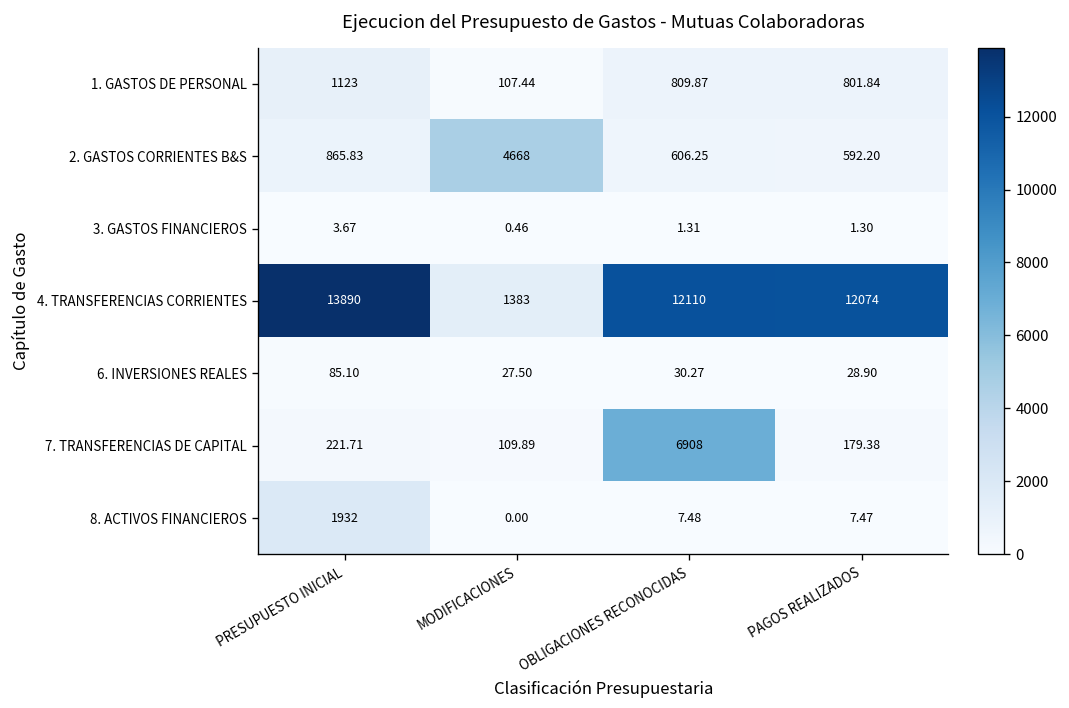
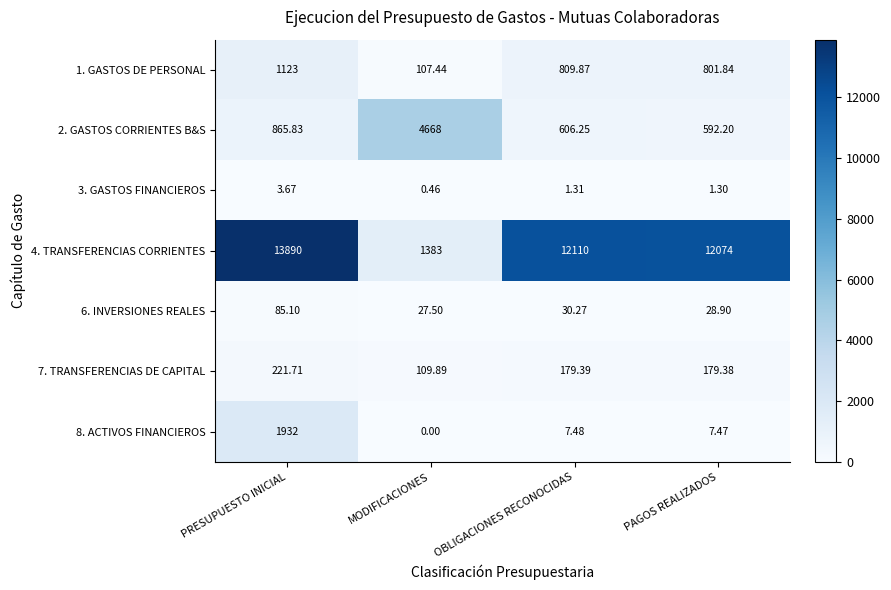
7. TRANSFERENCIAS DE CAPITAL, OBLIGACIONES RECONOCIDAS: 6908 -> 179.39
